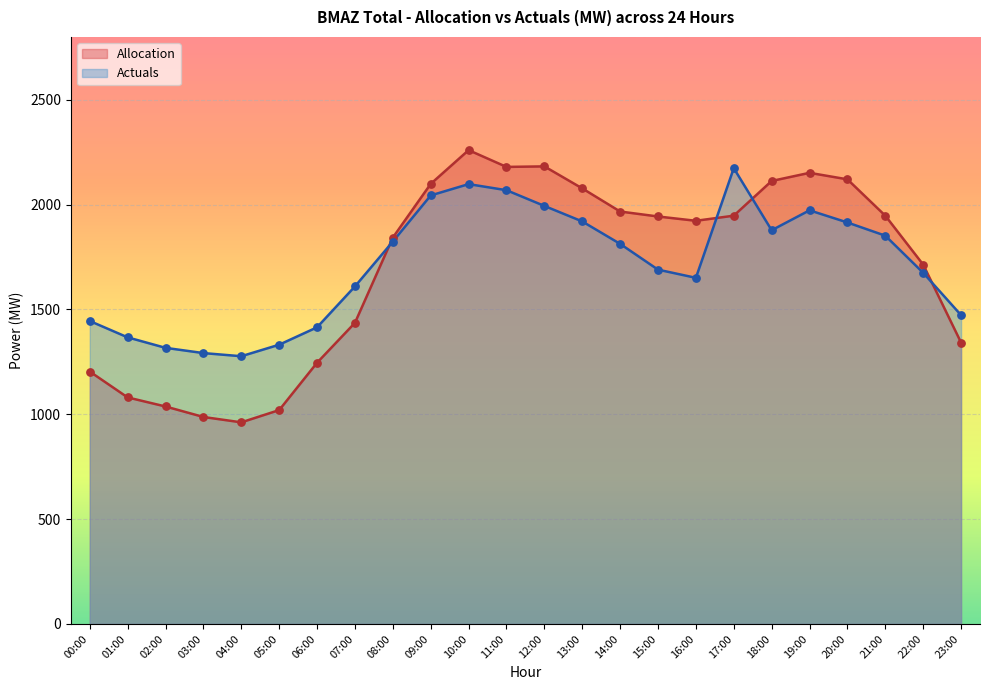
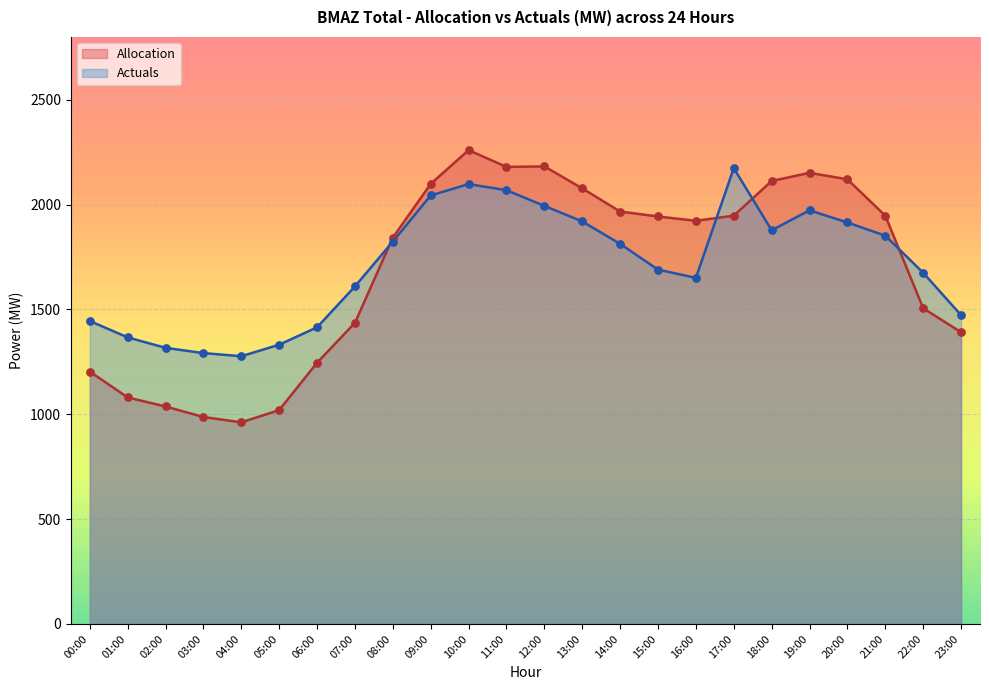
Allocation, 22:00: 1710 -> 1510
Allocation, 23:00: 1340 -> 1390
